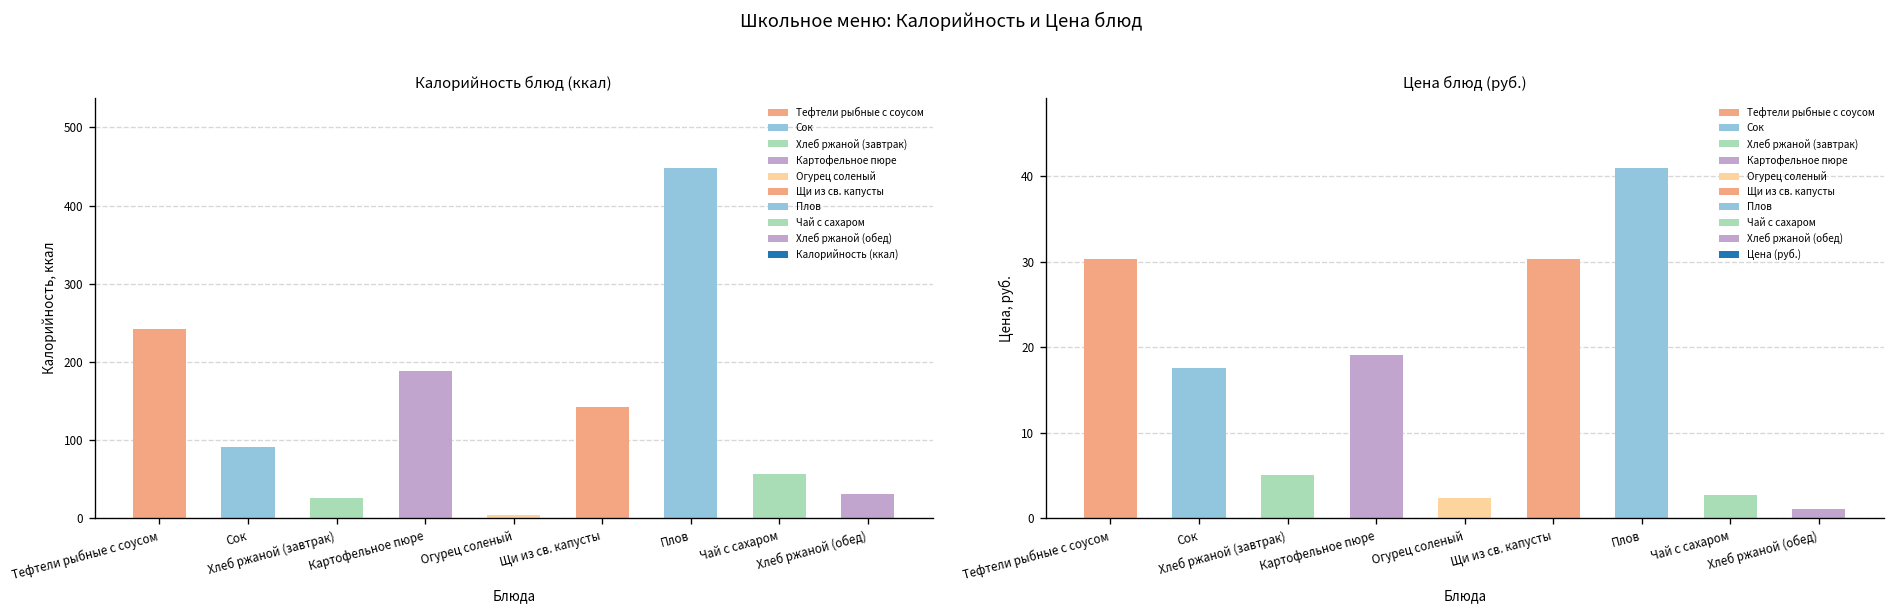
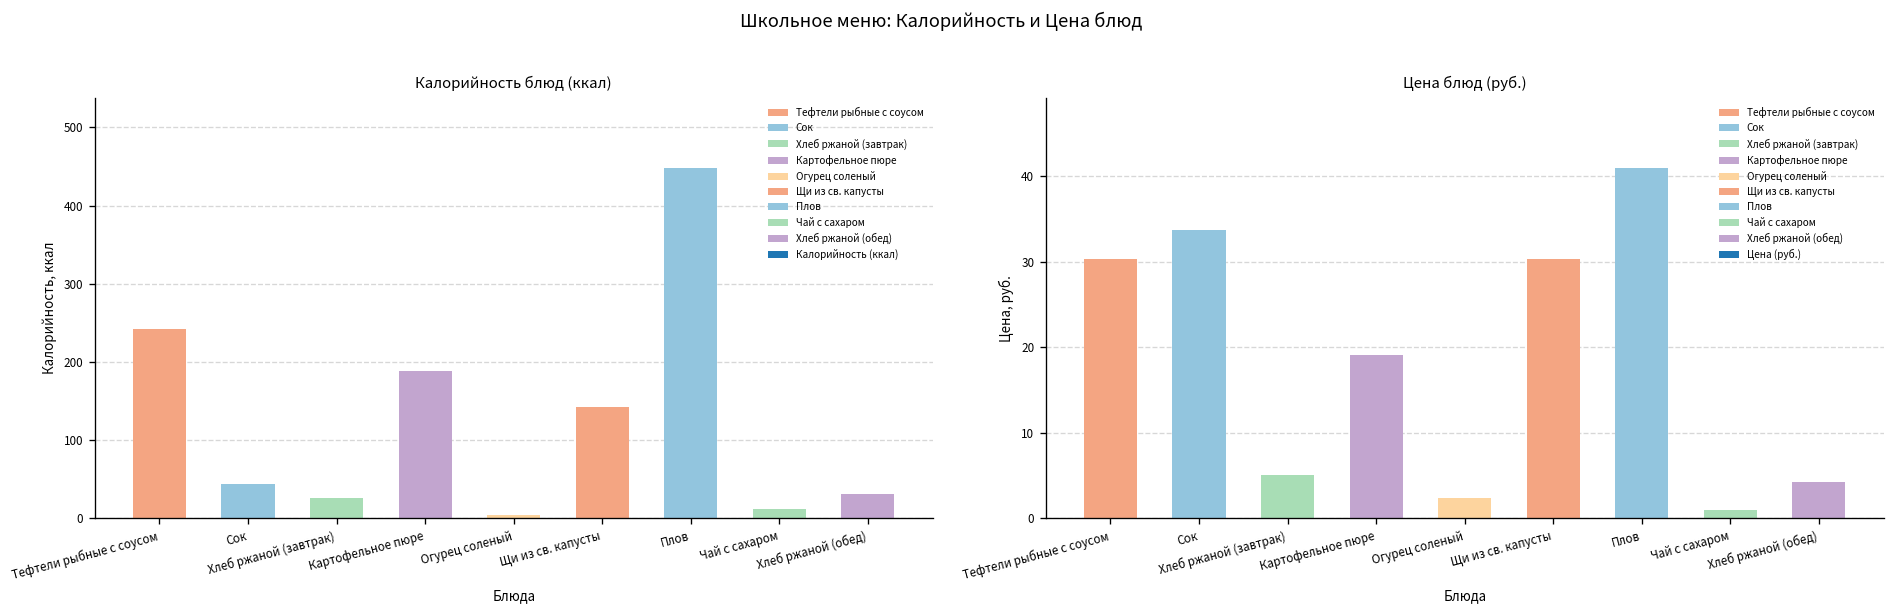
Калорийность блюд (ккал), Сок: 90 -> 40
Калорийность блюд (ккал), Чай с сахаром: 60 -> 10
Цена блюд (руб.), Сок: 18 -> 34
Цена блюд (руб.), Чай с сахаром: 3 -> 1
Цена блюд (руб.), Хлеб ржаной (обед): 1 -> 4
